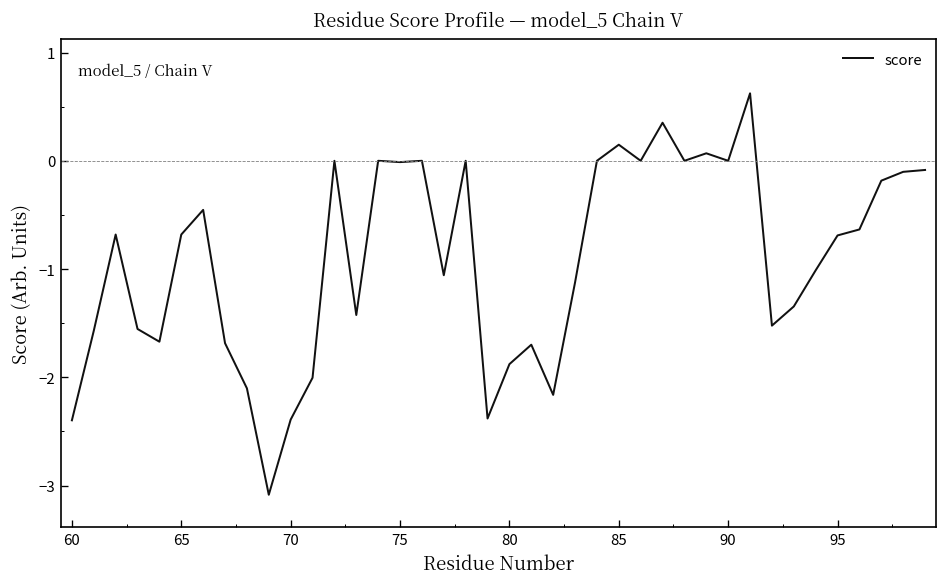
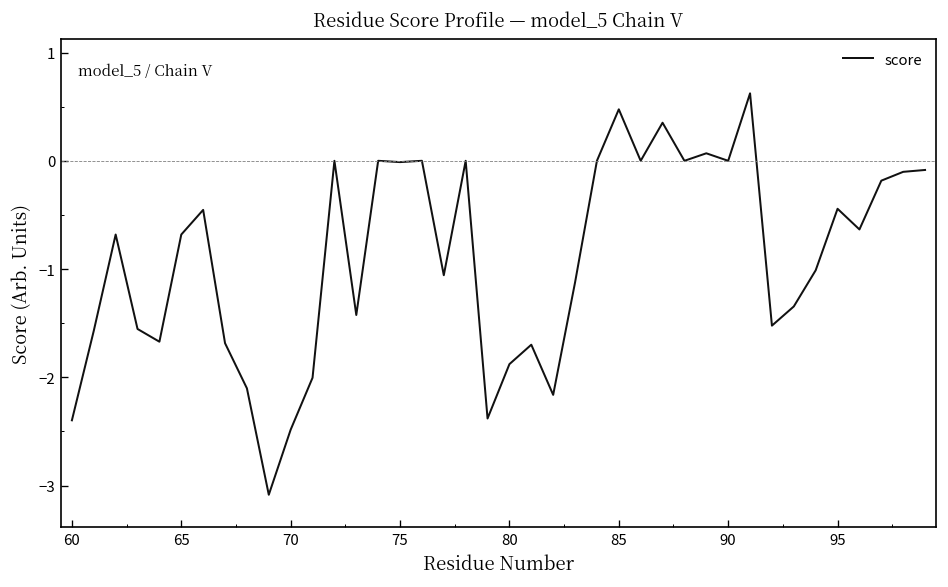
70: -2.4 -> -2.5
85: 0.1 -> 0.5
95: -0.7 -> -0.4
